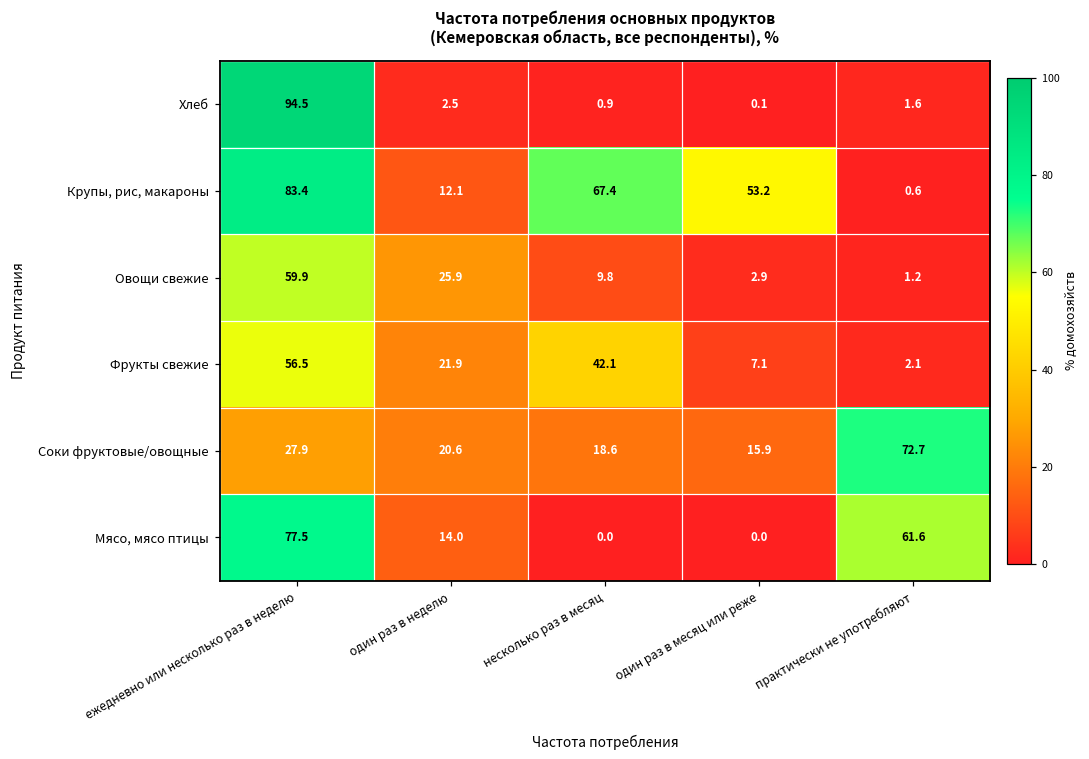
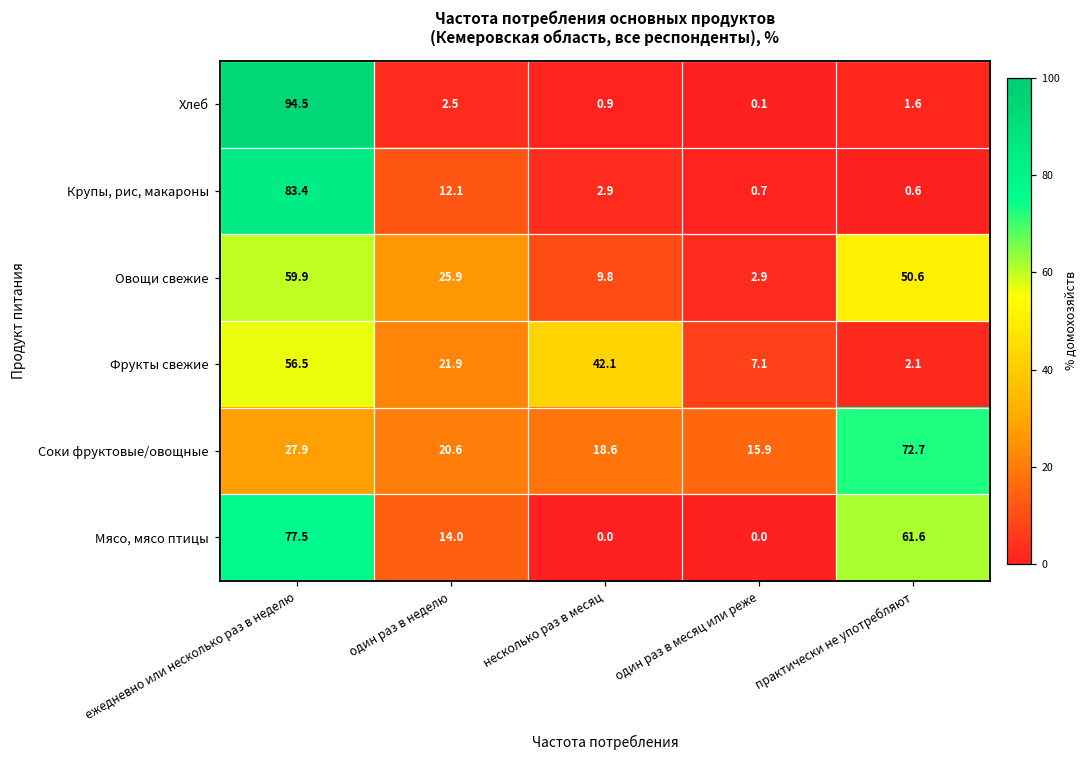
Крупы, рис, макароны, несколько раз в месяц: 67.4 -> 2.9
Крупы, рис, макароны, один раз в месяц или реже: 53.2 -> 0.7
Овощи свежие, практически не употребляют: 1.2 -> 50.6
